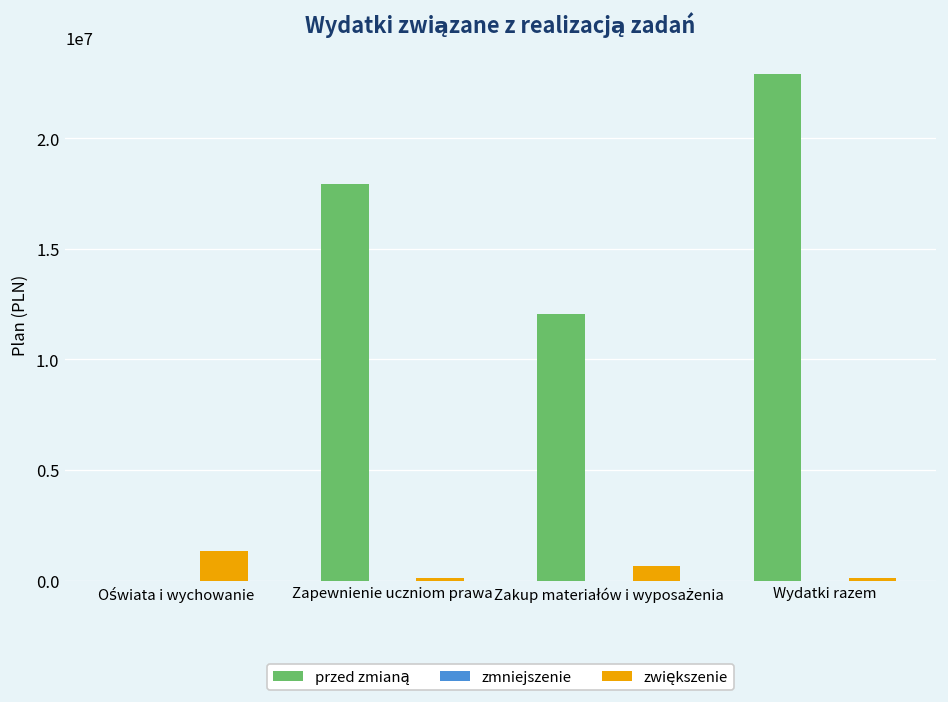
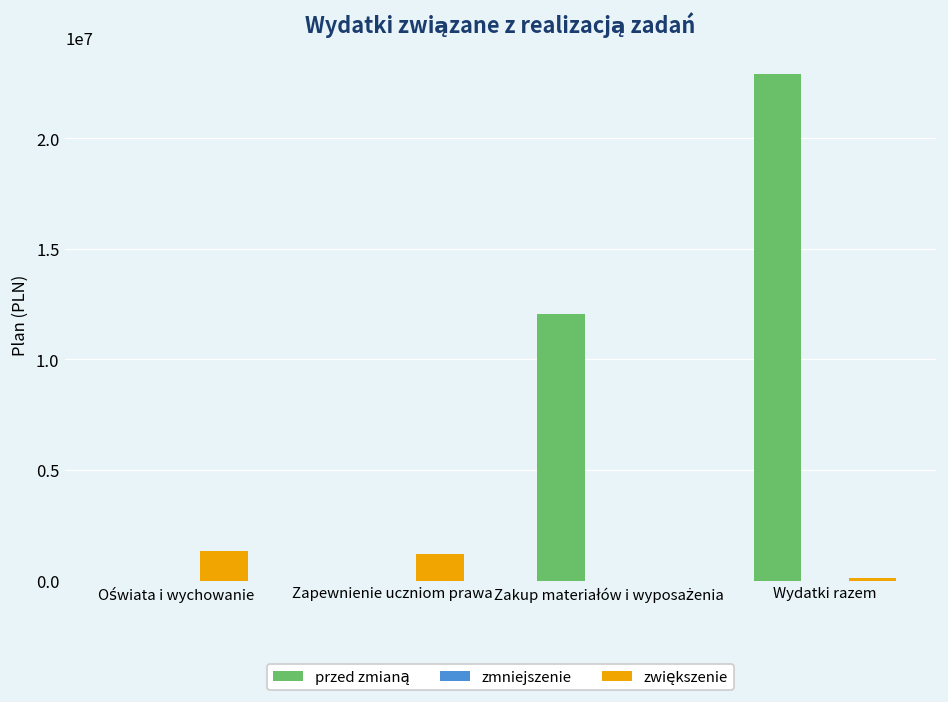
przed zmianą, Zapewnienie uczniom prawa: 17900000 -> 0
zwiększenie, Zapewnienie uczniom prawa: 100000 -> 1200000
zwiększenie, Zakup materiałów i wyposażenia: 600000 -> 0
